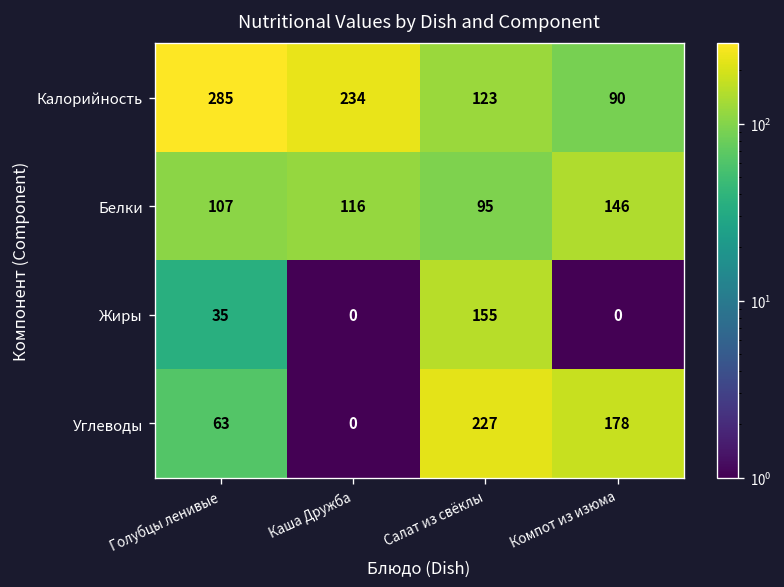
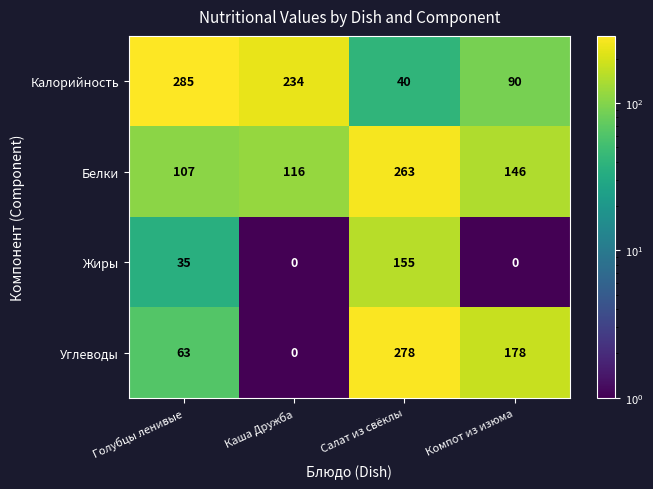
Калорийность, Салат из свёклы: 123 -> 40
Белки, Салат из свёклы: 95 -> 263
Углеводы, Салат из свёклы: 227 -> 278
